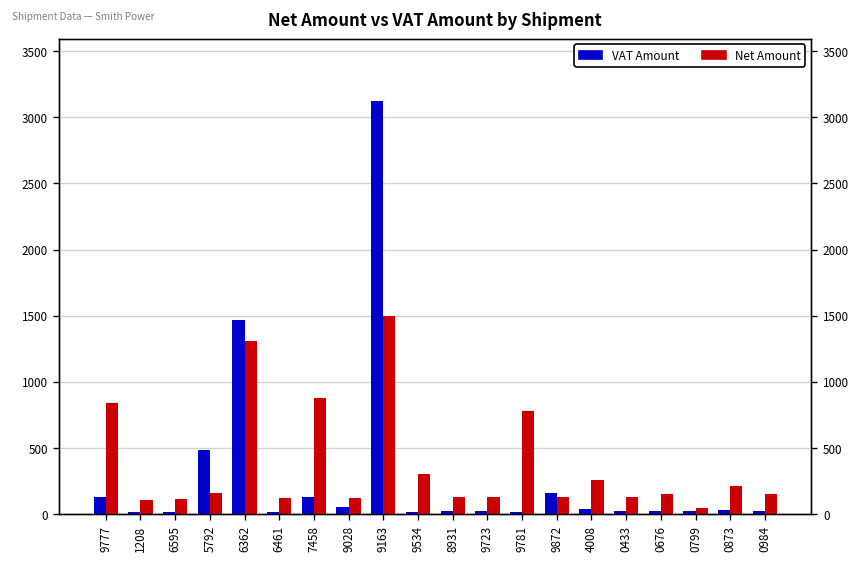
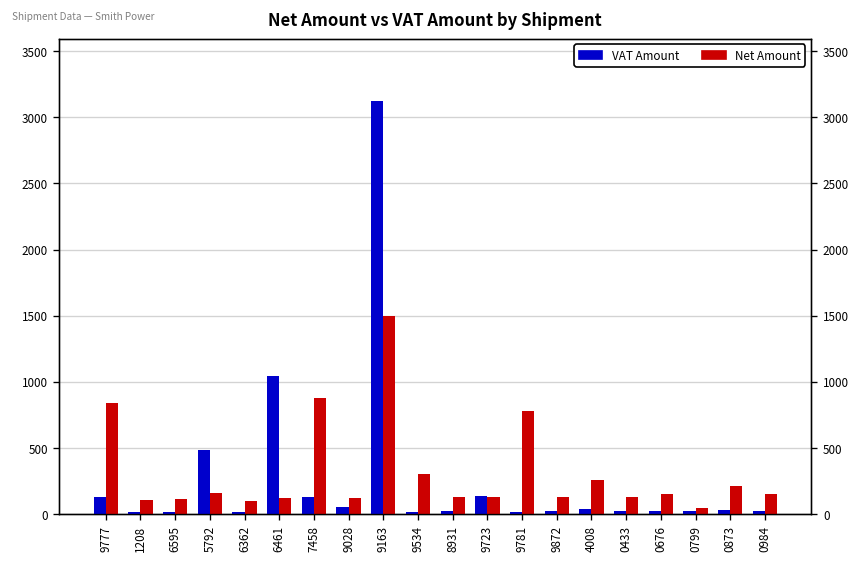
VAT Amount, 6362: 1470 -> 10
Net Amount, 6362: 1310 -> 100
VAT Amount, 6461: 20 -> 1040
VAT Amount, 9723: 20 -> 130
VAT Amount, 9872: 160 -> 20
